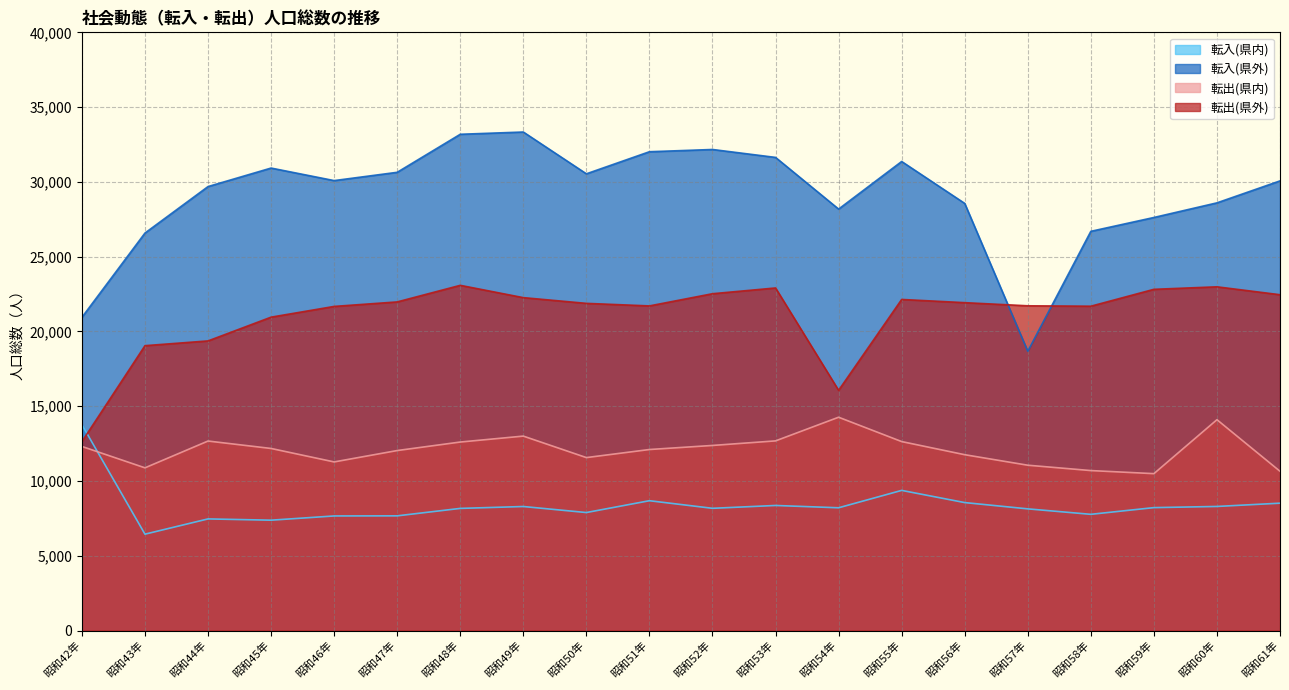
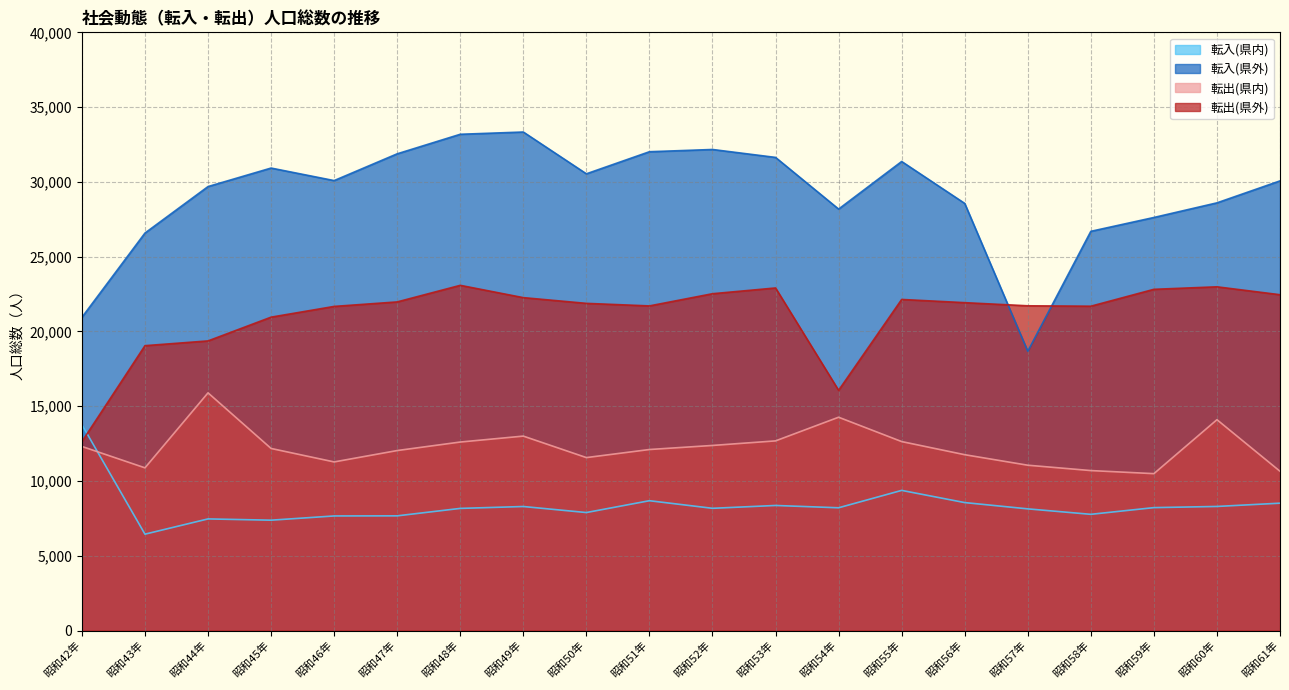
転出(県内), 昭和44年: 12,700 -> 15,900
転入(県外), 昭和47年: 30,600 -> 31,900
